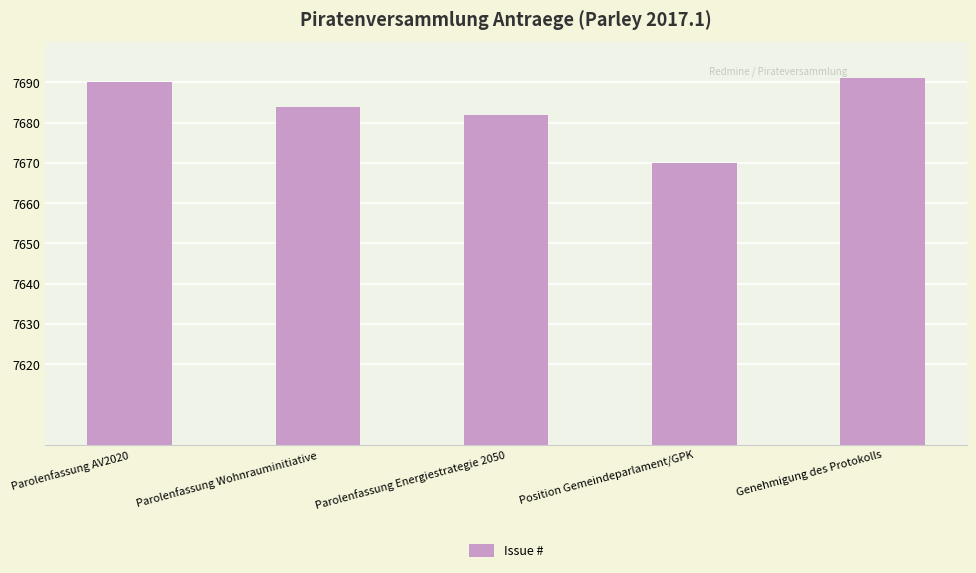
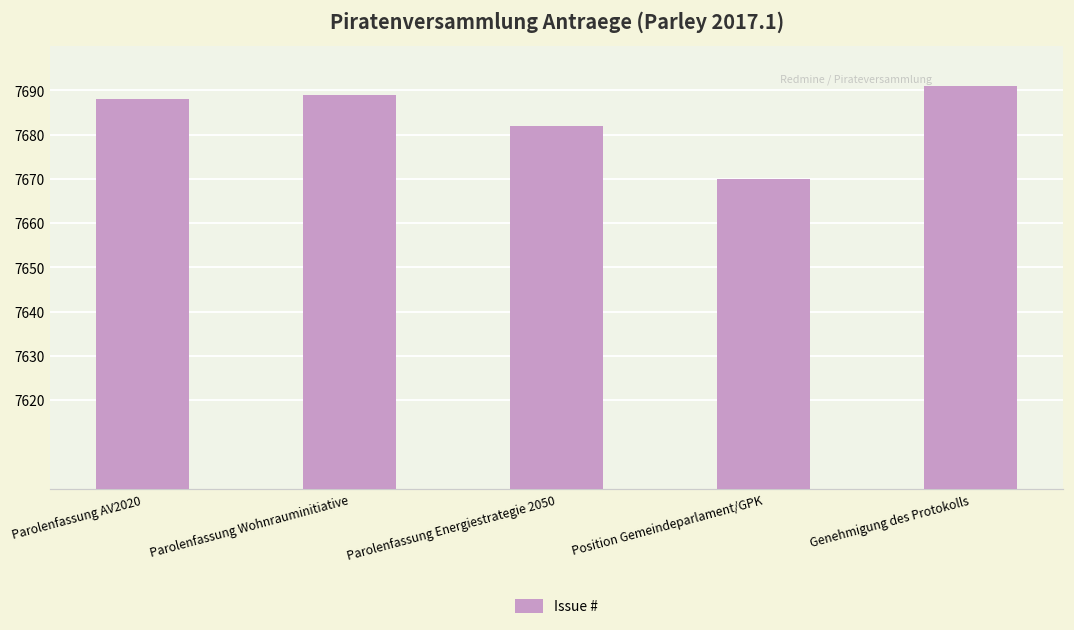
Parolenfassung AV2020: 7690 -> 7688
Parolenfassung Wohnrauminitiative: 7684 -> 7689
